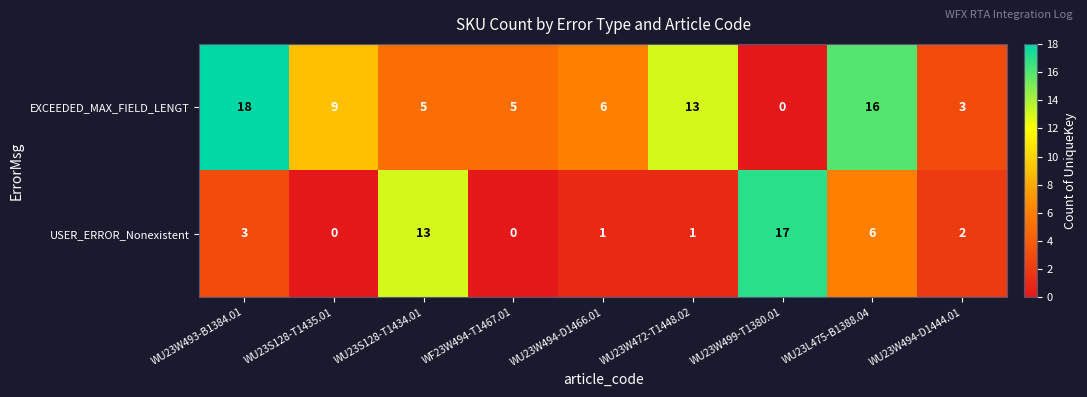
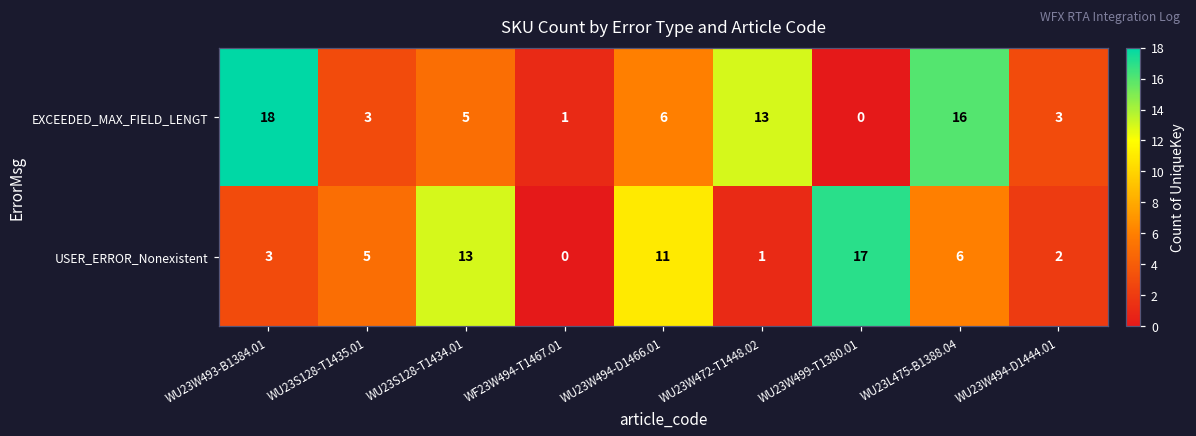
EXCEEDED_MAX_FIELD_LENGT, WU23S128-T1435.01: 9 -> 3
EXCEEDED_MAX_FIELD_LENGT, WF23W494-T1467.01: 5 -> 1
USER_ERROR_Nonexistent, WU23S128-T1435.01: 0 -> 5
USER_ERROR_Nonexistent, WU23W494-D1466.01: 1 -> 11
